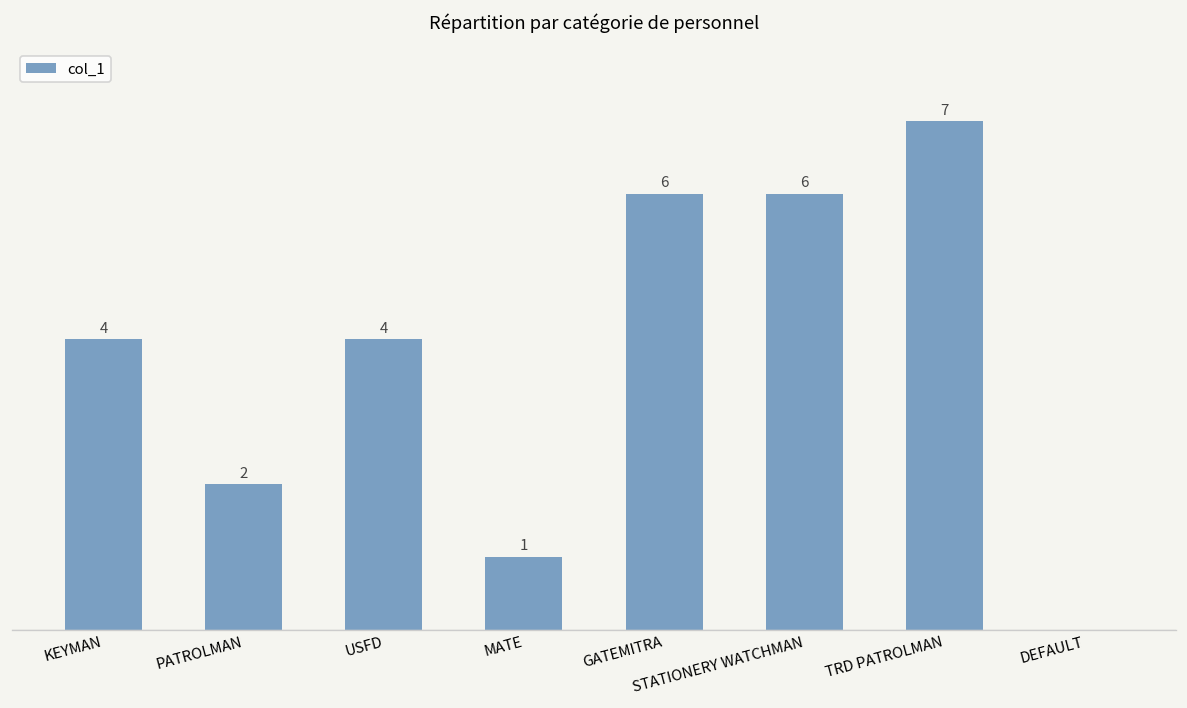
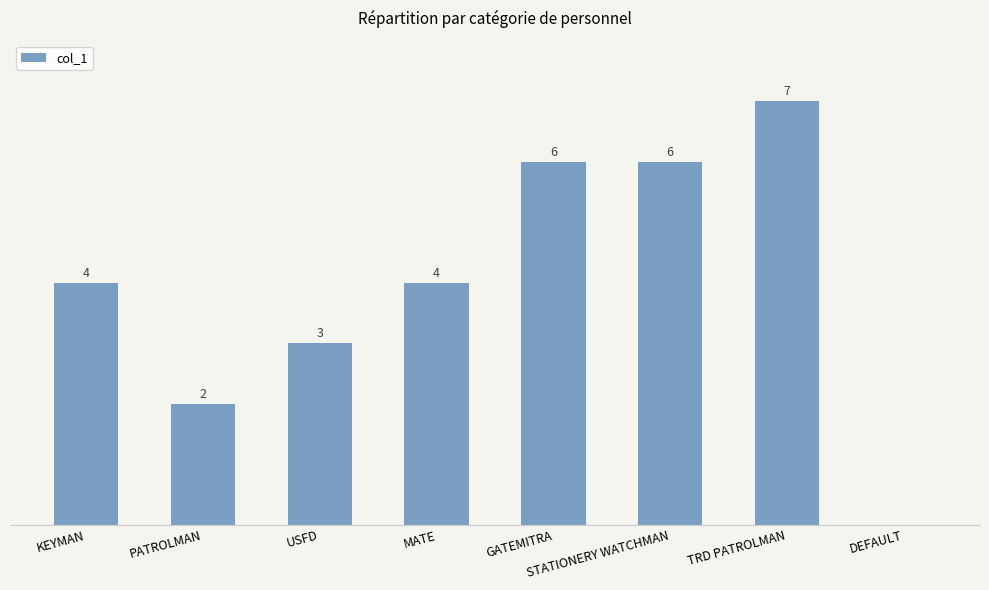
USFD: 4 -> 3
MATE: 1 -> 4
